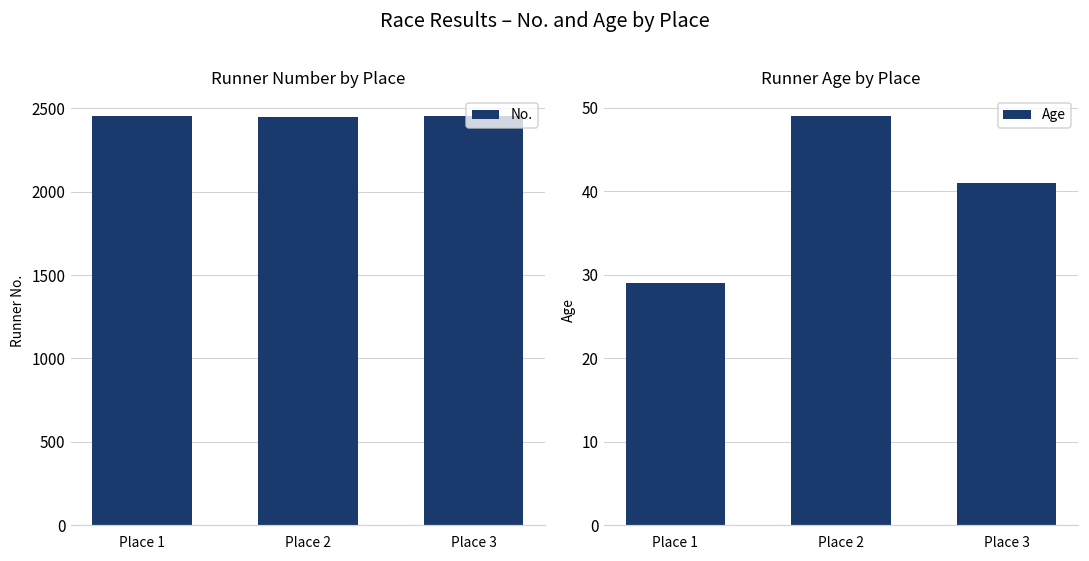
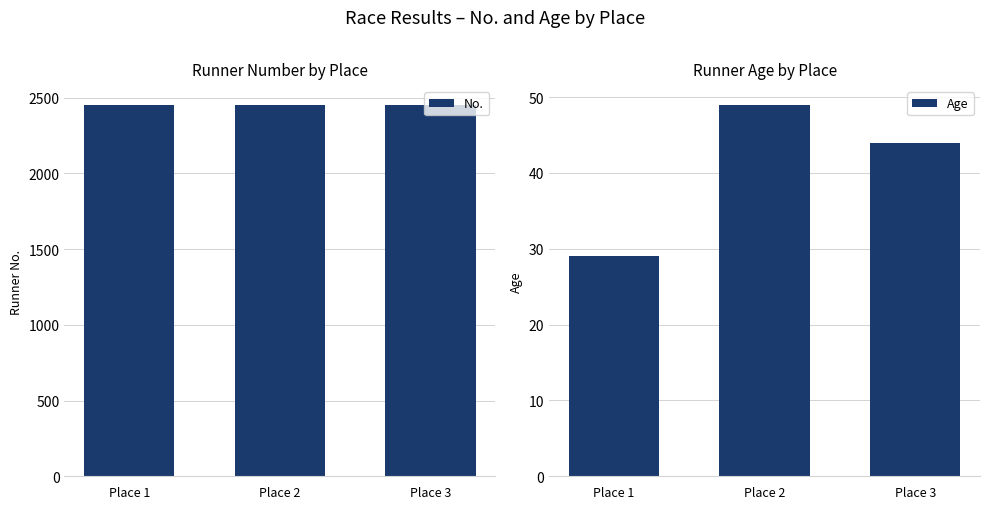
Runner Age by Place, Place 3: 41 -> 44
